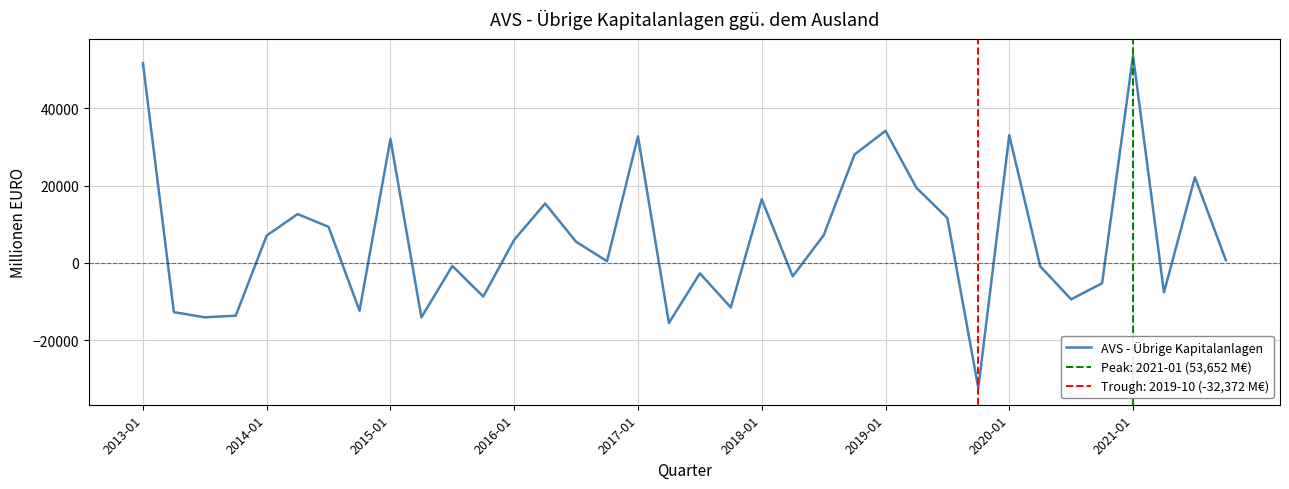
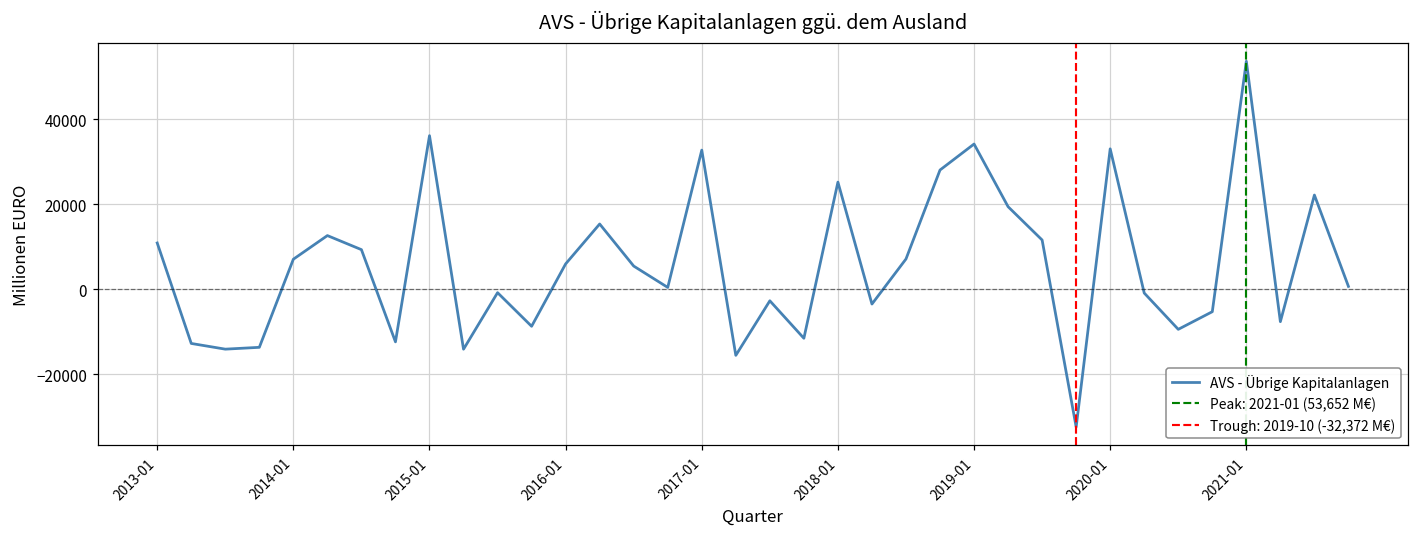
2013-01: 52000 -> 11000
2015-01: 32000 -> 36000
2018-01: 16000 -> 25000
